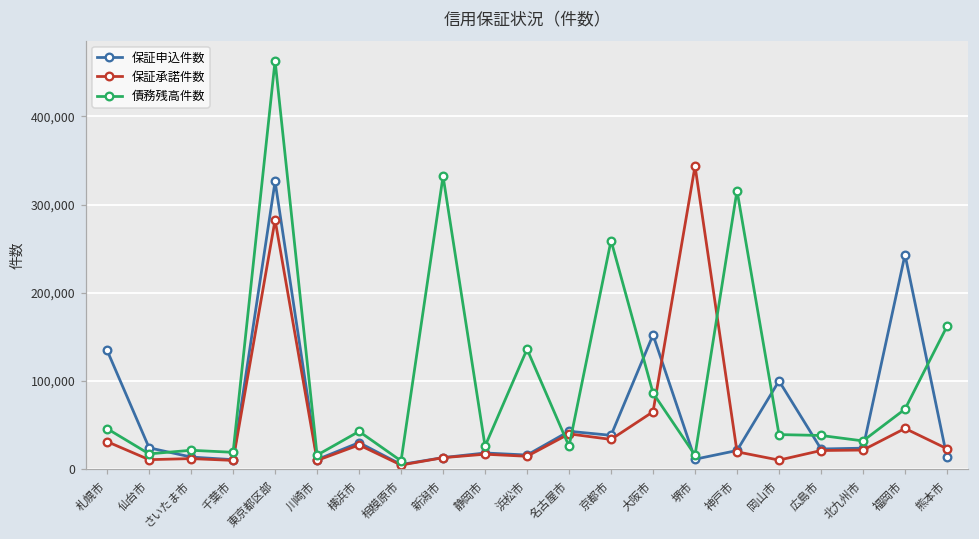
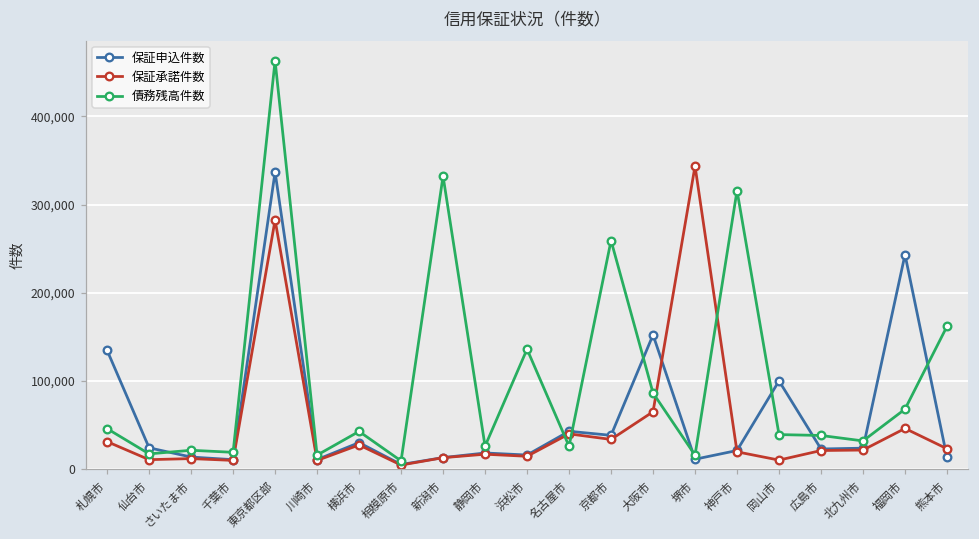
保証申込件数, 東京都区部: 330,000 -> 340,000
